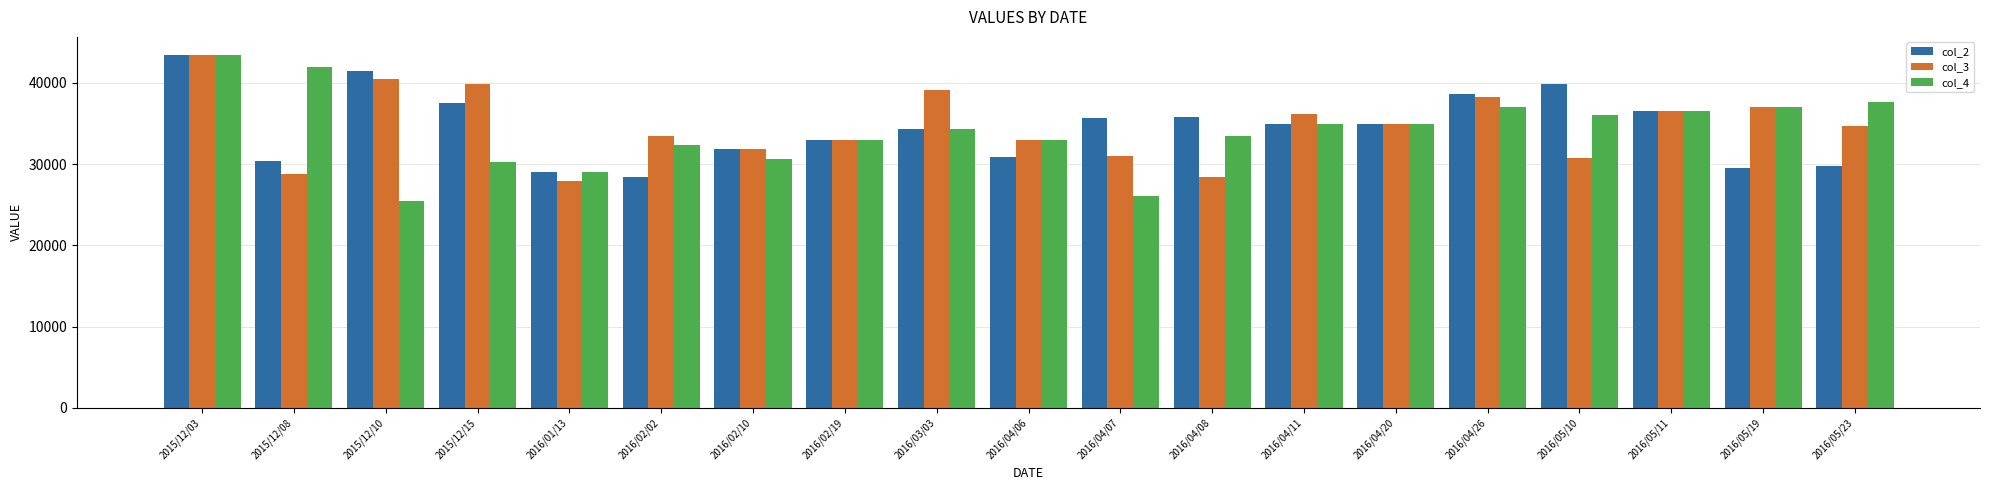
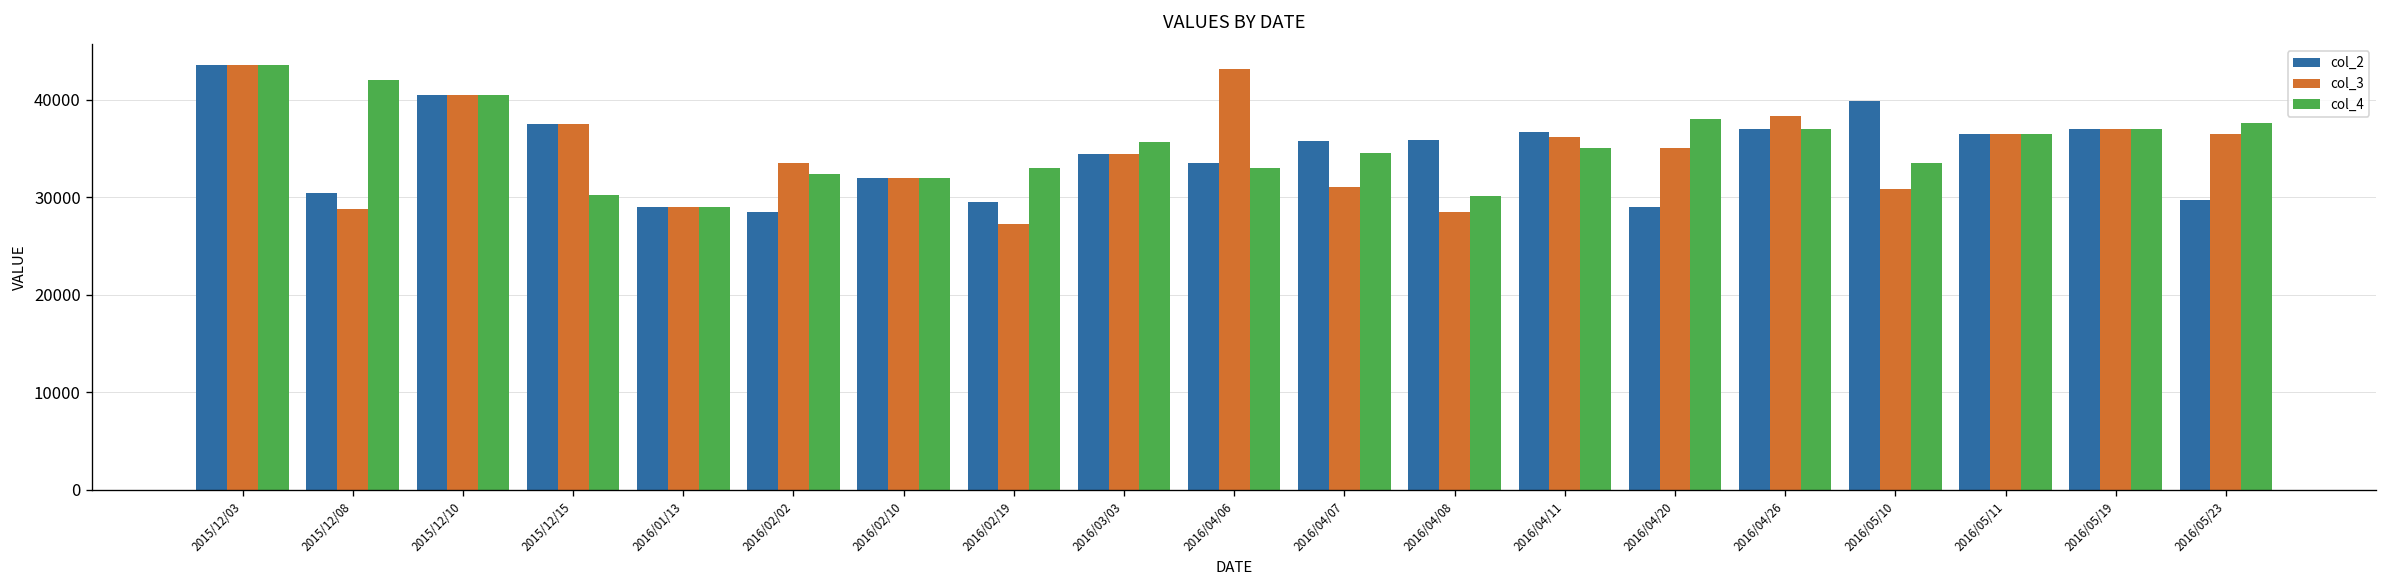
col_2, 2015/12/10: 42000 -> 41000
col_4, 2015/12/10: 26000 -> 41000
col_3, 2015/12/15: 40000 -> 38000
col_3, 2016/01/13: 28000 -> 29000
col_4, 2016/02/10: 31000 -> 32000
col_2, 2016/02/19: 33000 -> 29000
col_3, 2016/02/19: 33000 -> 27000
col_3, 2016/03/03: 39000 -> 34000
col_4, 2016/03/03: 34000 -> 36000
col_2, 2016/04/06: 31000 -> 34000
col_3, 2016/04/06: 33000 -> 43000
col_4, 2016/04/07: 26000 -> 35000
col_4, 2016/04/08: 34000 -> 30000
col_2, 2016/04/11: 35000 -> 37000
col_2, 2016/04/20: 35000 -> 29000
col_4, 2016/04/20: 35000 -> 38000
col_2, 2016/04/26: 39000 -> 37000
col_4, 2016/05/10: 36000 -> 33000
col_2, 2016/05/19: 30000 -> 37000
col_3, 2016/05/23: 35000 -> 37000
